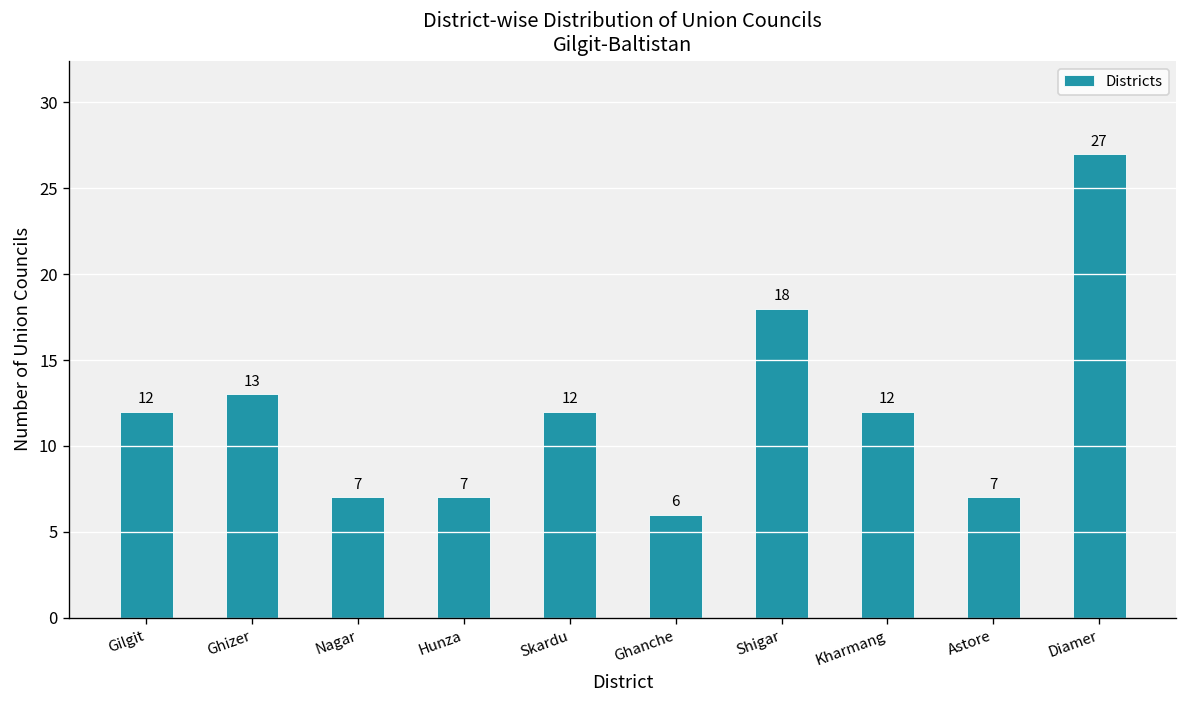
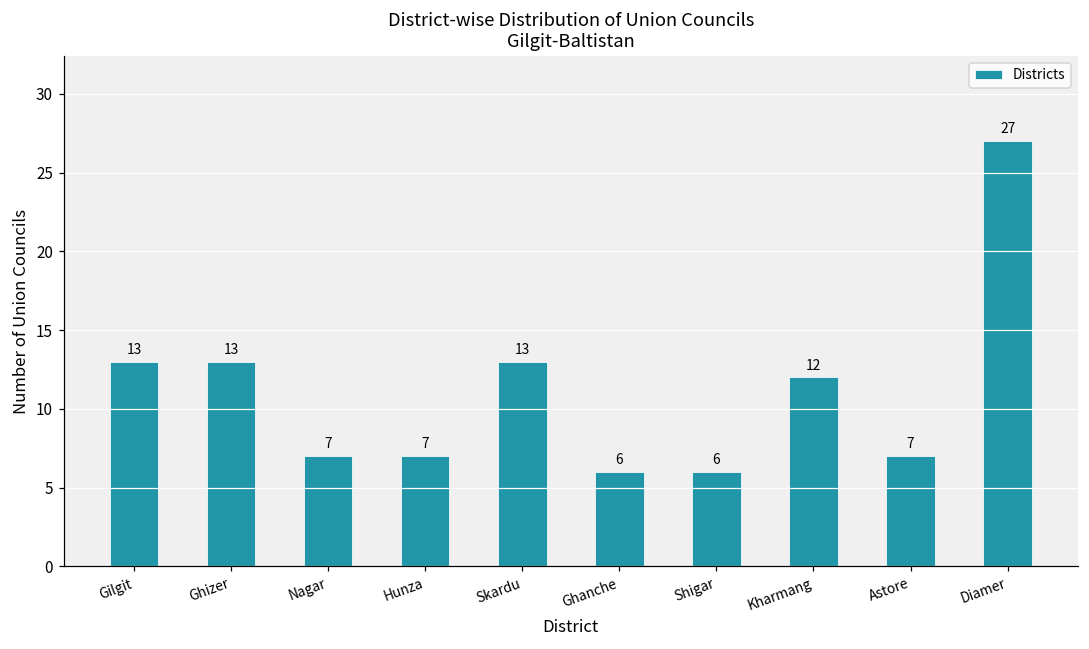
Gilgit: 12 -> 13
Skardu: 12 -> 13
Shigar: 18 -> 6
